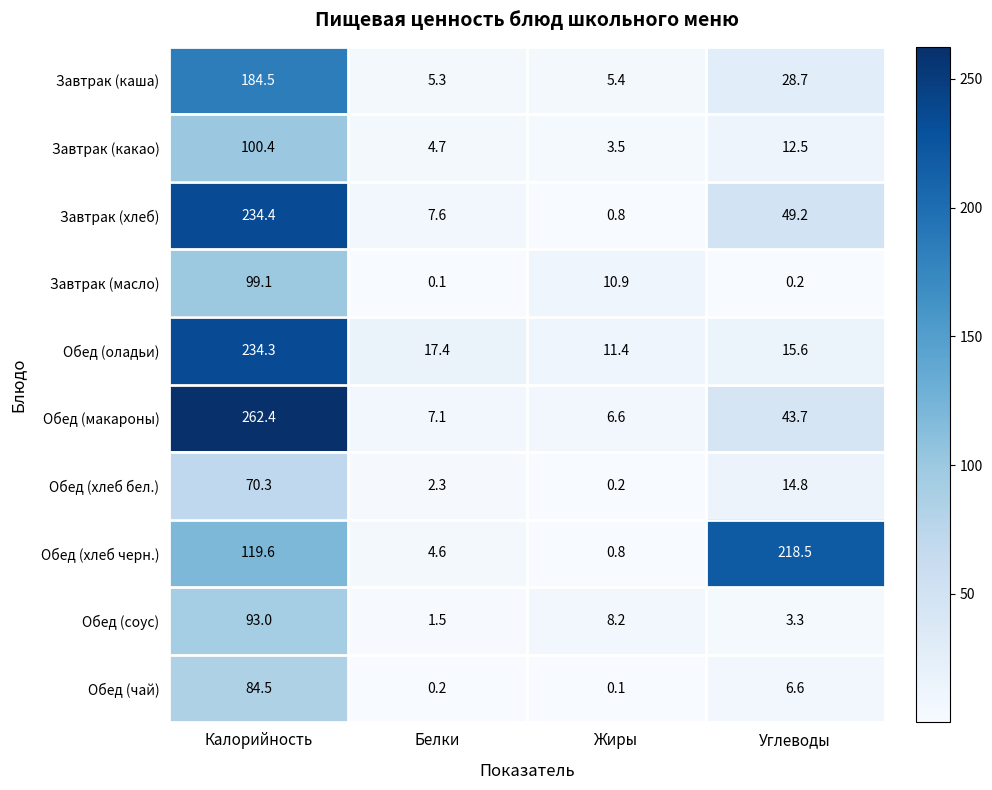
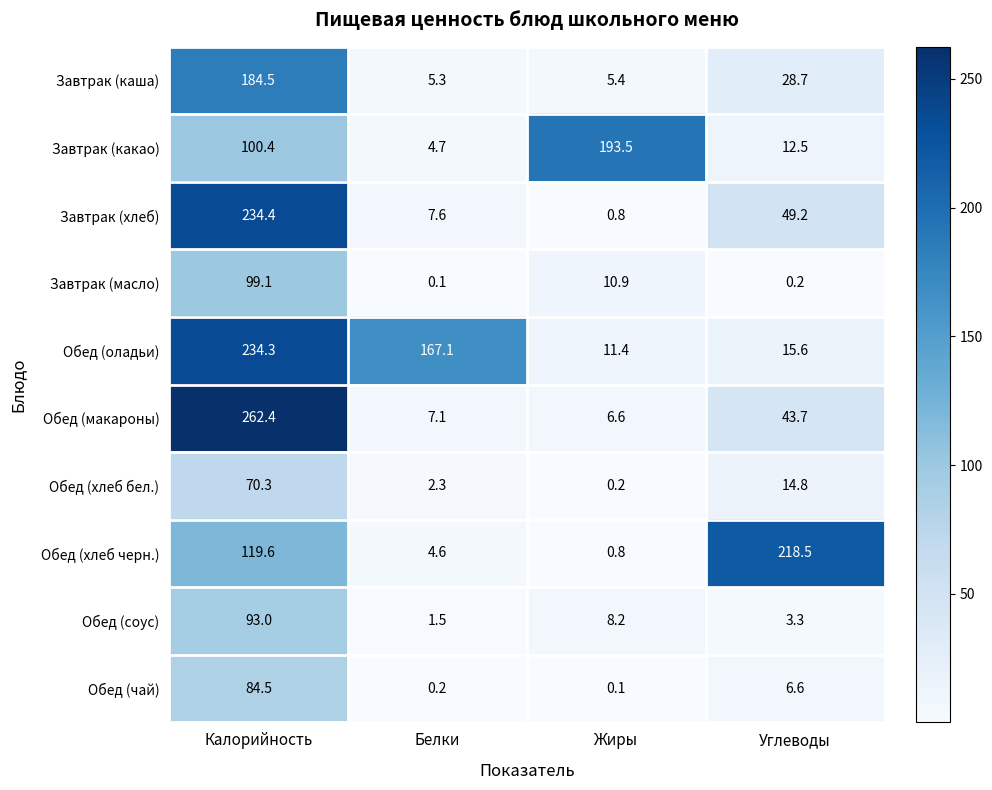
Завтрак (какао), Жиры: 3.5 -> 193.5
Обед (оладьи), Белки: 17.4 -> 167.1
